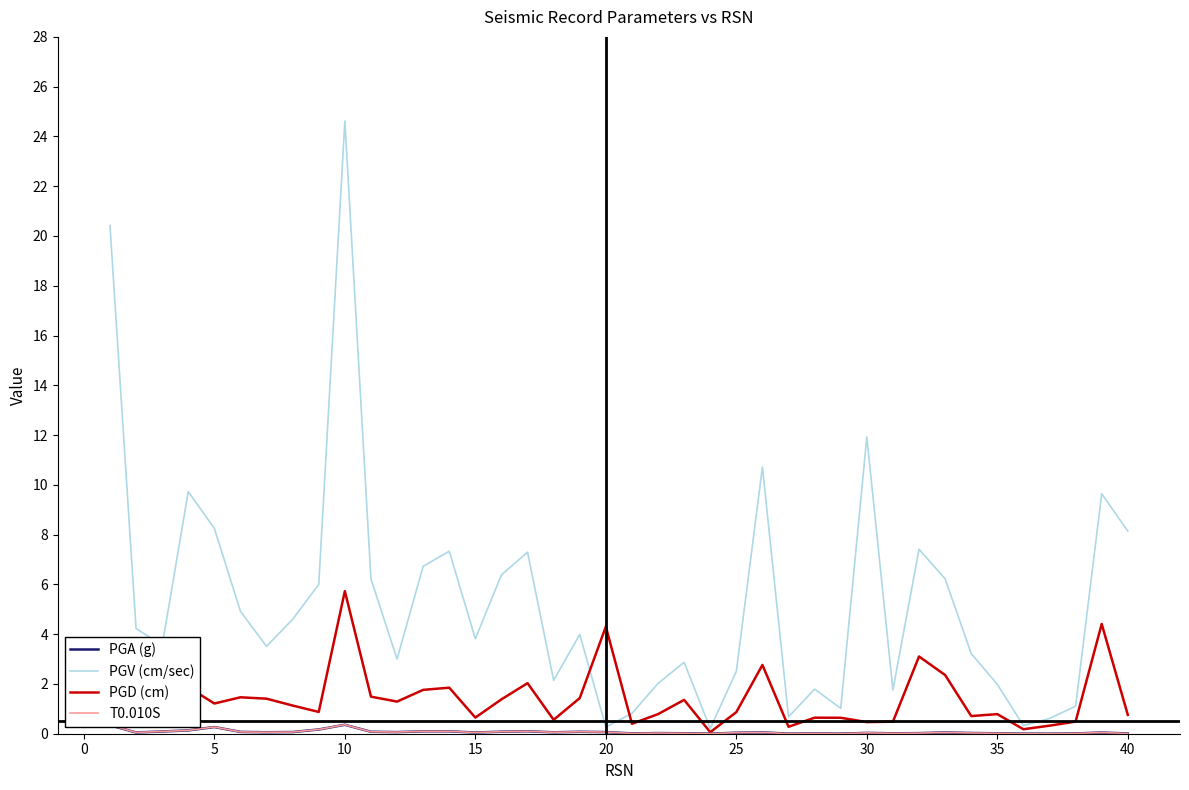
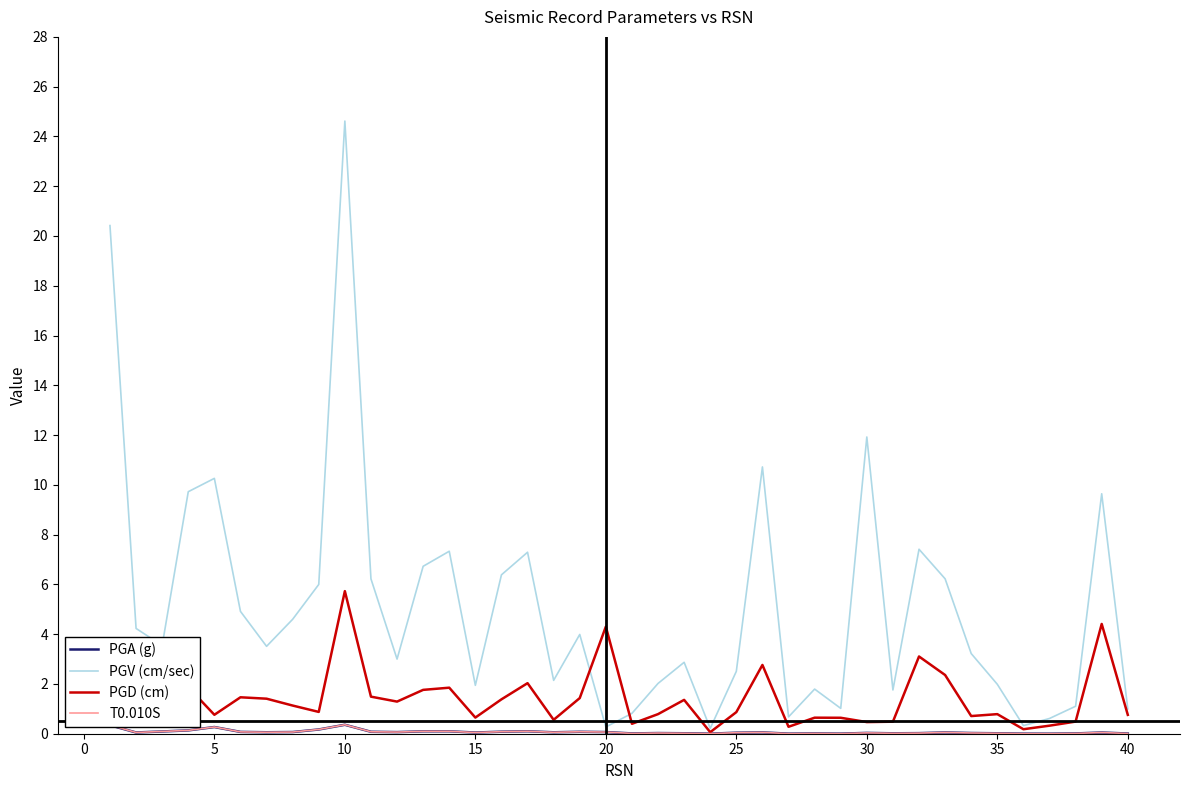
PGV (cm/sec), 5: 8.2 -> 10.3
PGD (cm), 5: 1.2 -> 0.8
PGV (cm/sec), 15: 3.8 -> 1.9
PGV (cm/sec), 40: 8.1 -> 1.0
